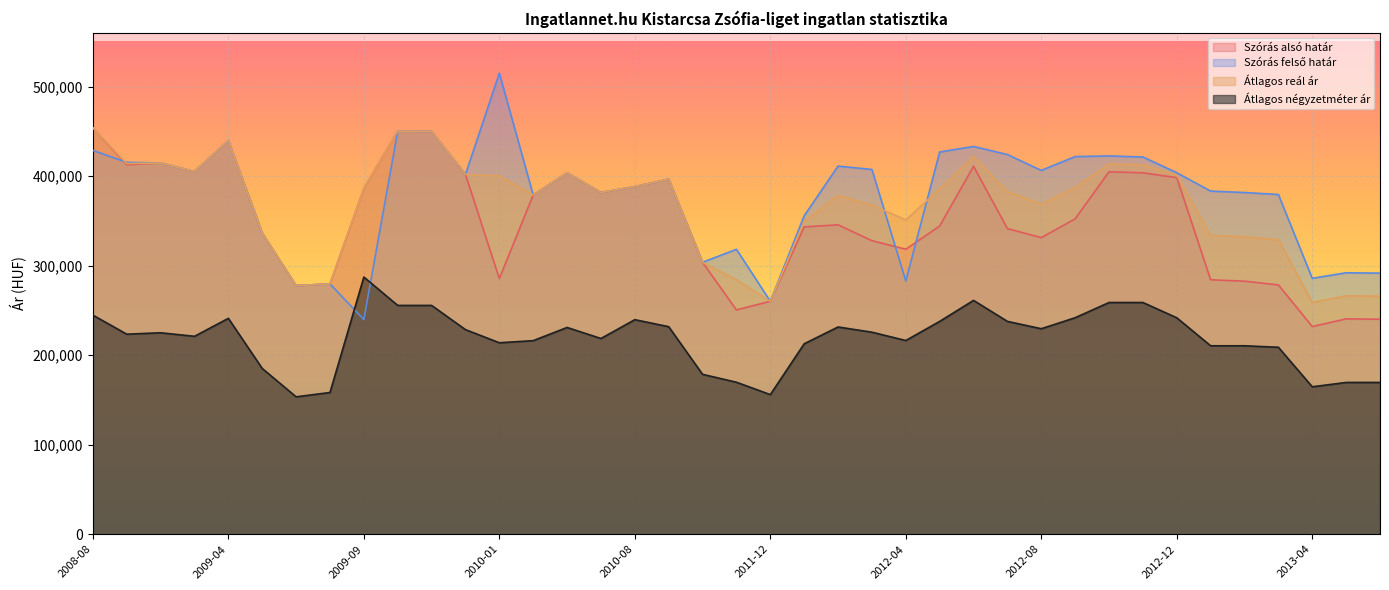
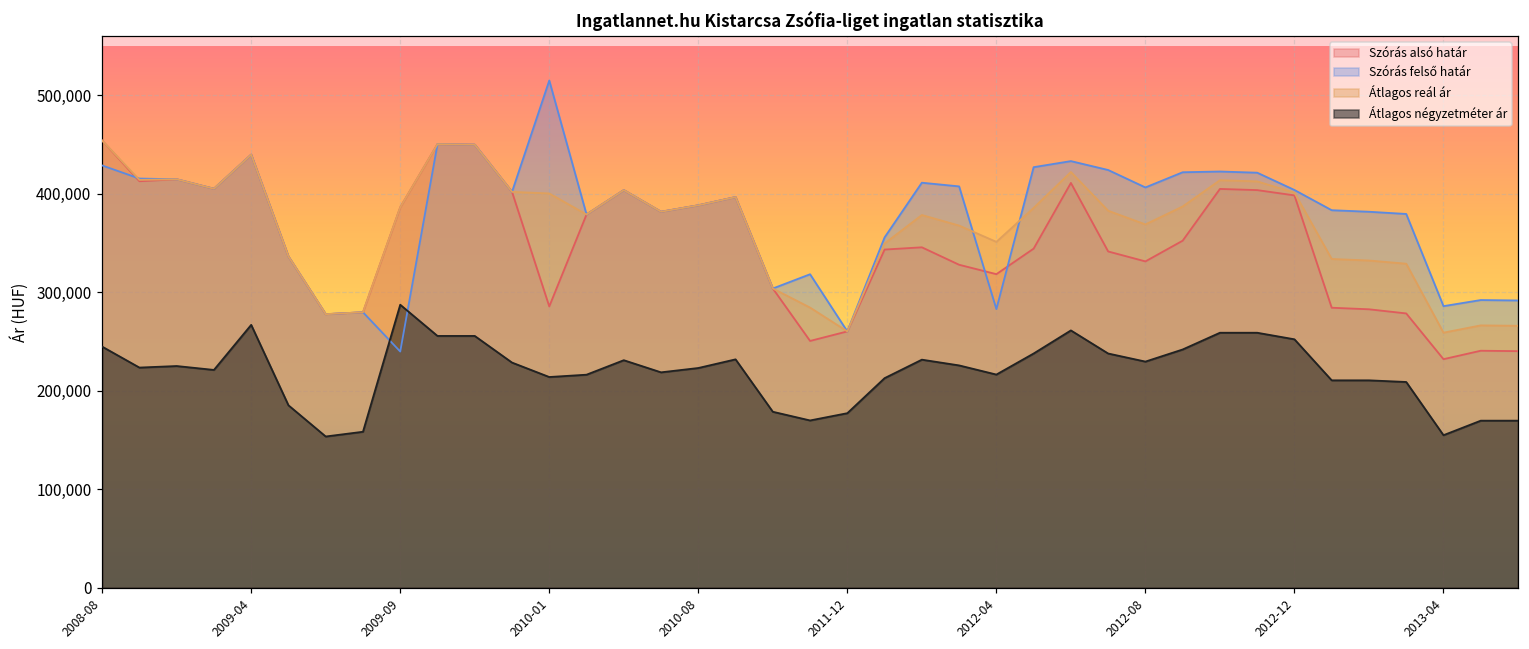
Átlagos négyzetméter ár, 2009-04: 240,000 -> 270,000
Átlagos négyzetméter ár, 2010-08: 240,000 -> 220,000
Átlagos négyzetméter ár, 2011-12: 160,000 -> 180,000
Átlagos négyzetméter ár, 2012-12: 240,000 -> 250,000
Átlagos négyzetméter ár, 2013-04: 160,000 -> 150,000
